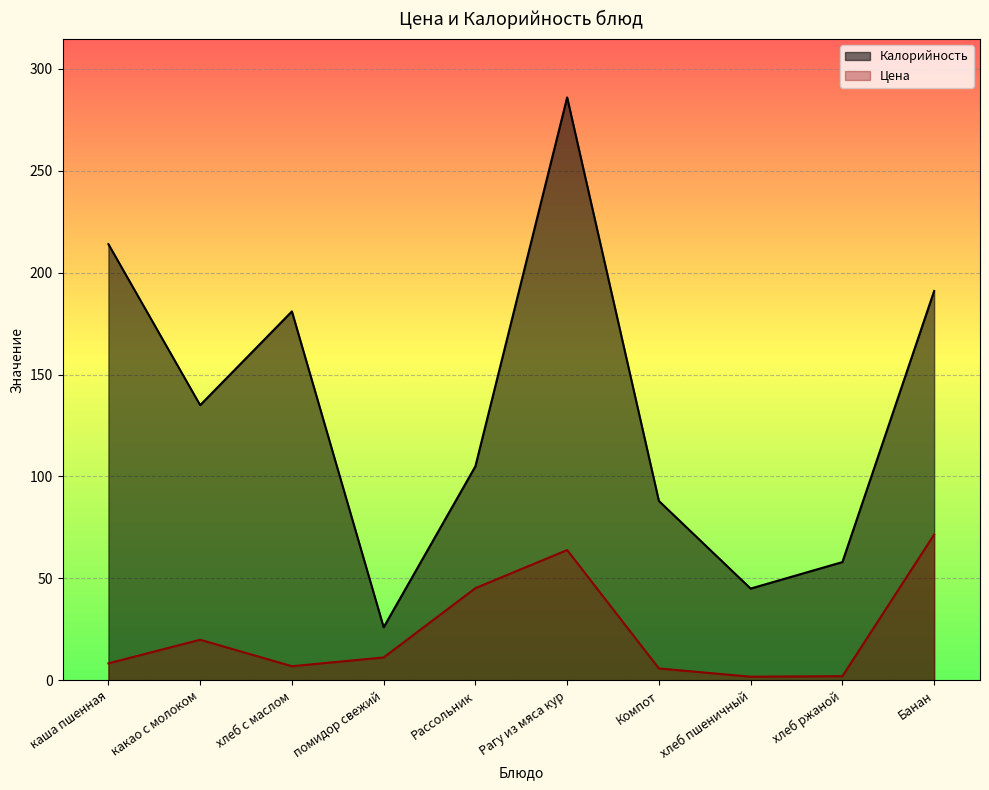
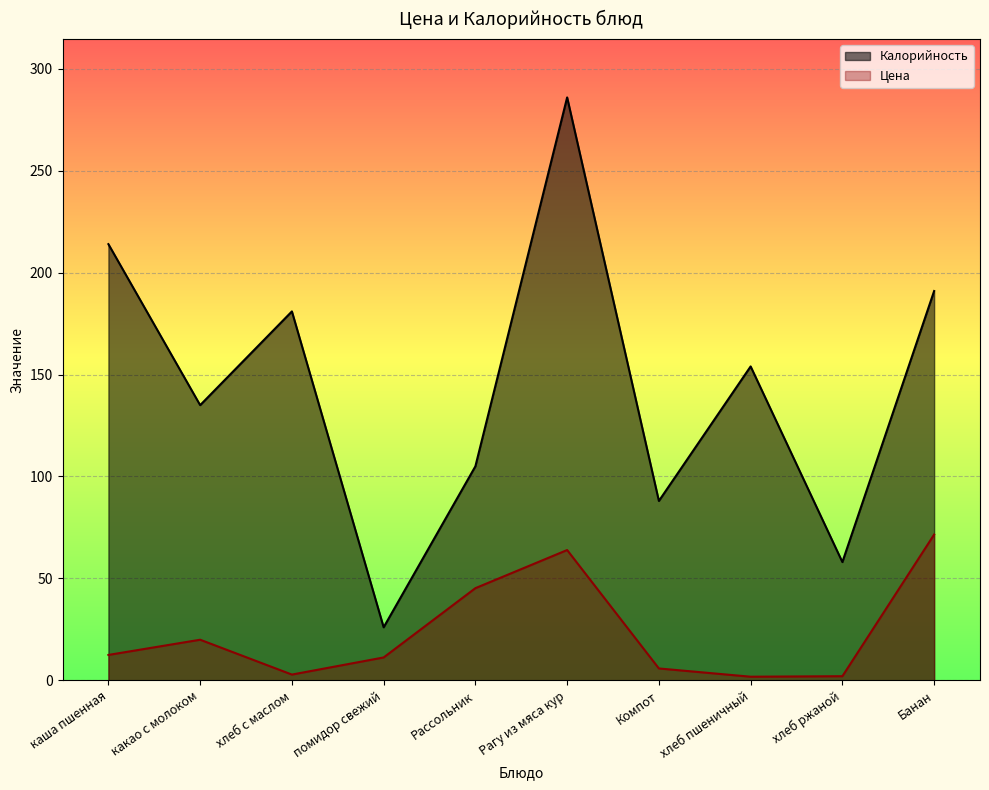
Цена, каша пшенная: 8 -> 12
Цена, хлеб с маслом: 7 -> 3
Калорийность, хлеб пшеничный: 45 -> 154
